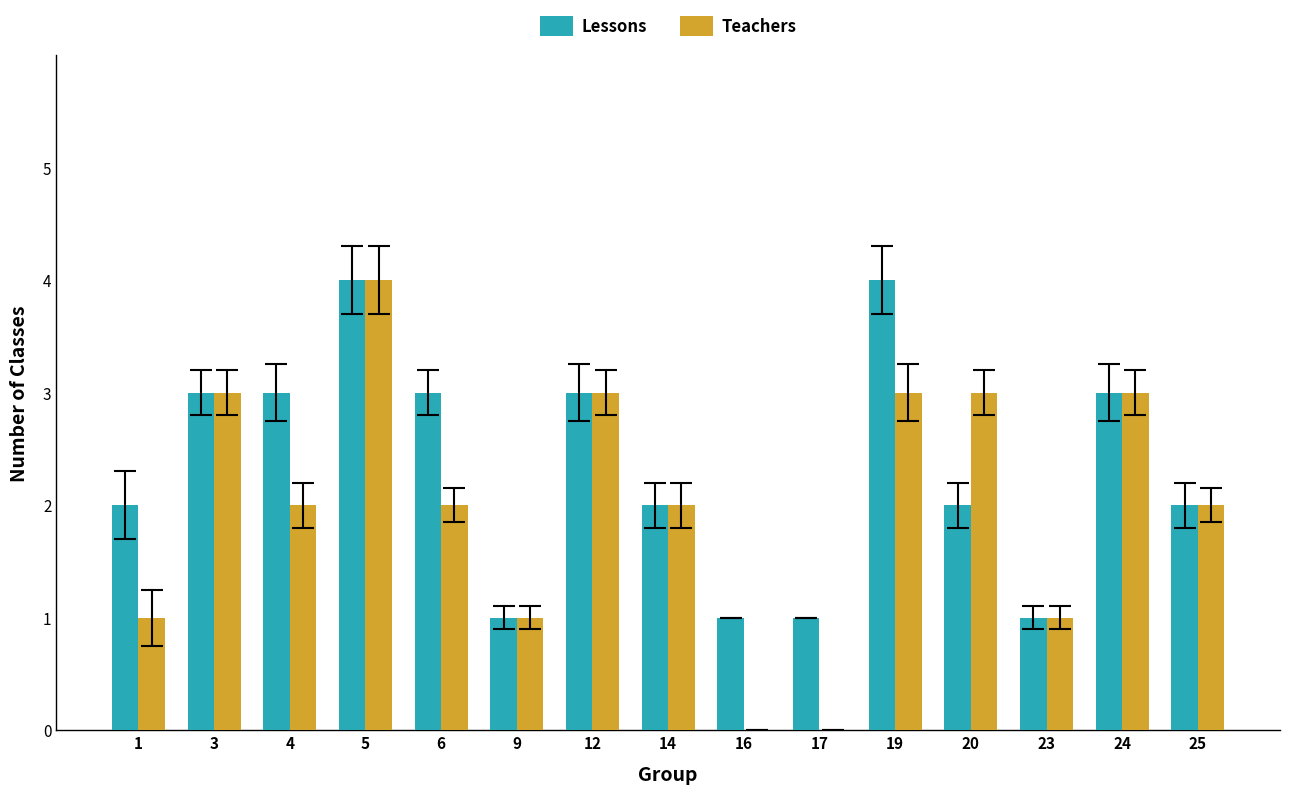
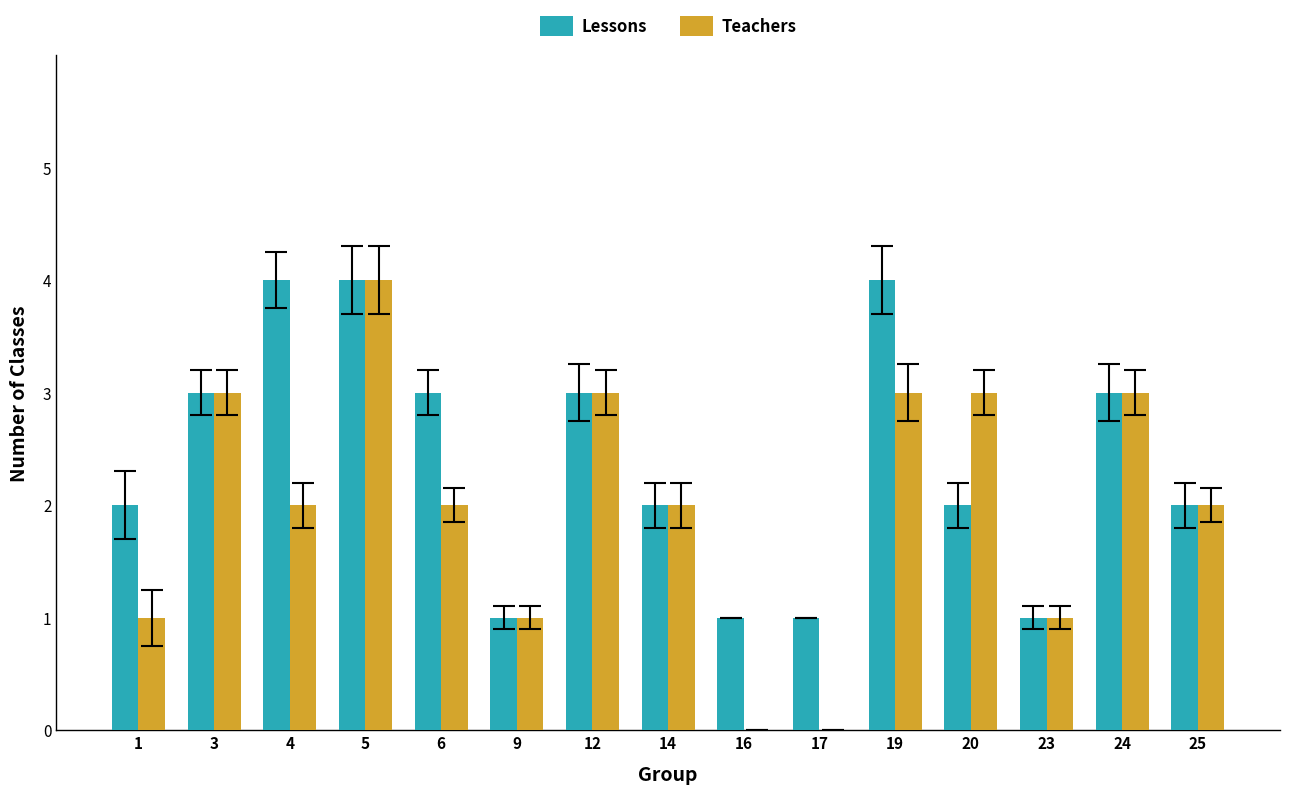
Lessons, 4: 3 -> 4
